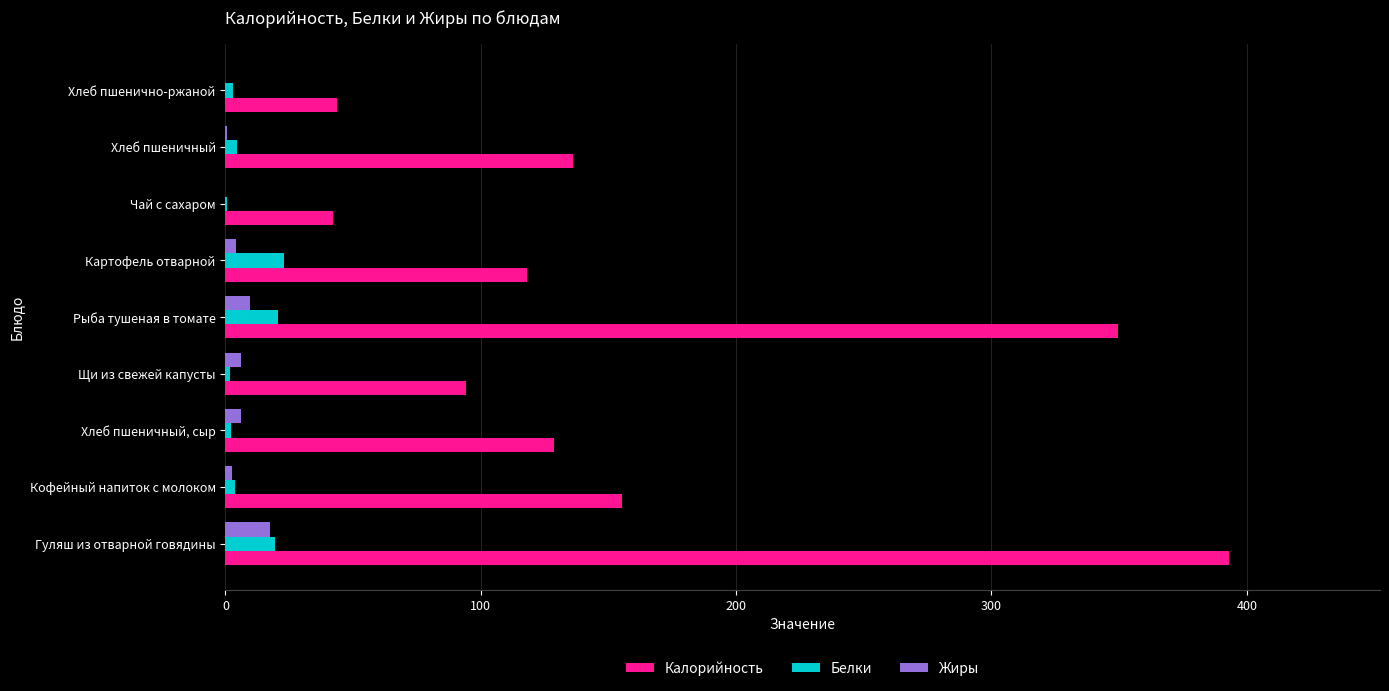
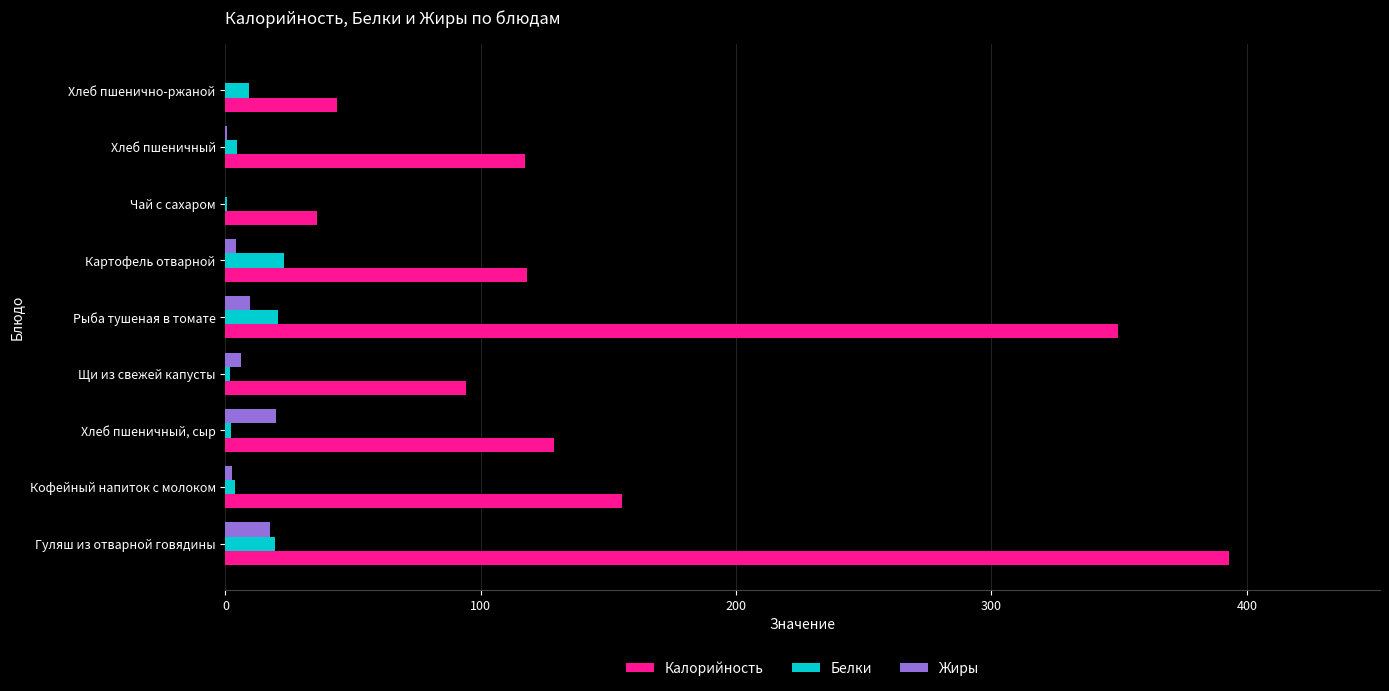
Белки, Хлеб пшенично-ржаной: 3 -> 9
Калорийность, Хлеб пшеничный: 136 -> 118
Калорийность, Чай с сахаром: 42 -> 36
Жиры, Хлеб пшеничный, сыр: 6 -> 20
